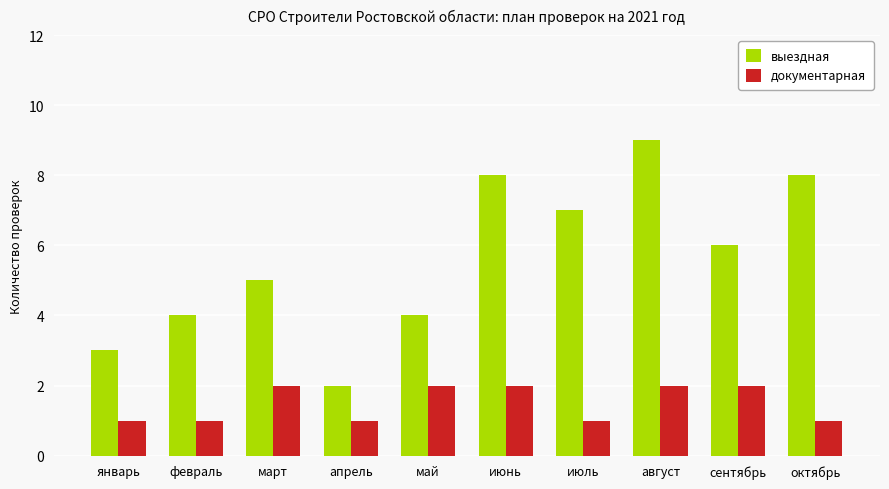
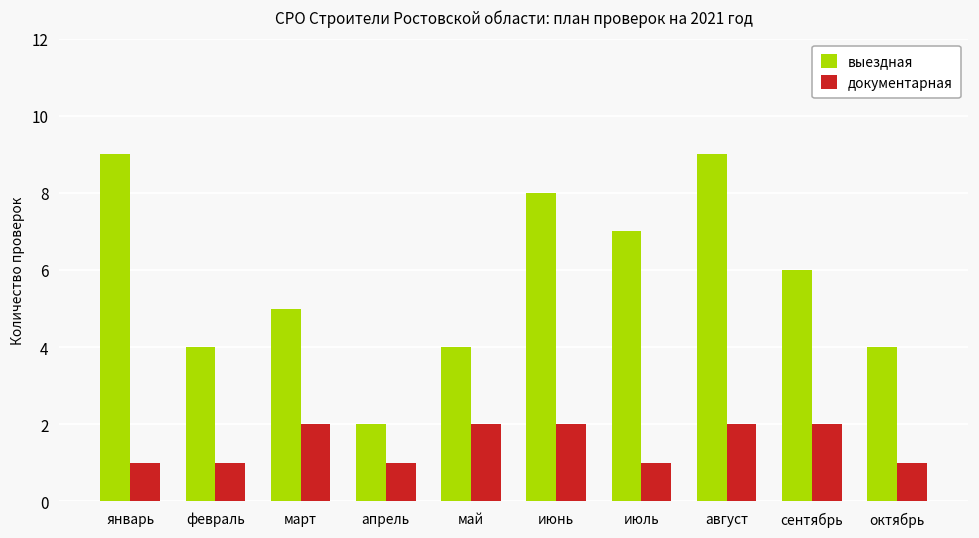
выездная, январь: 3 -> 9
выездная, октябрь: 8 -> 4
